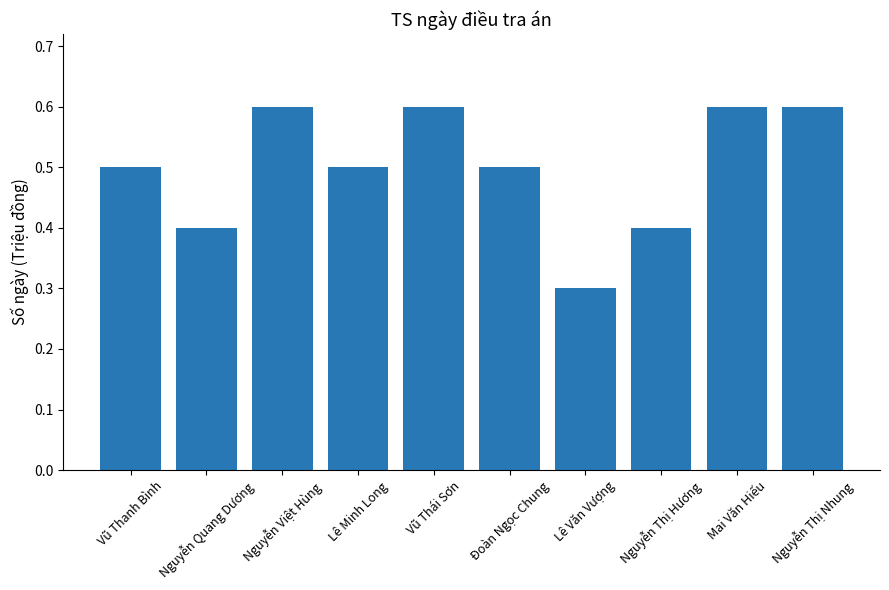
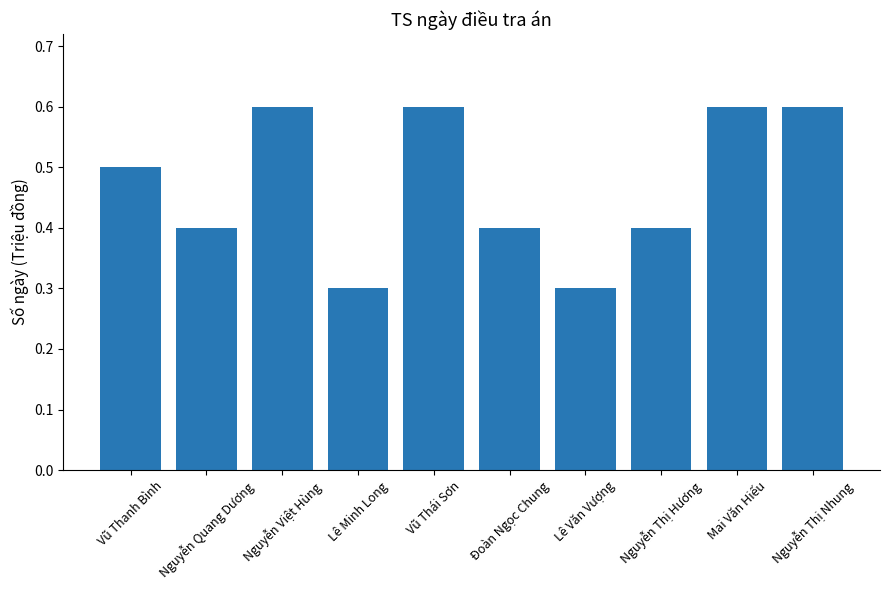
Lê Minh Long: 0.5 -> 0.3
Đoàn Ngọc Chung: 0.5 -> 0.4
